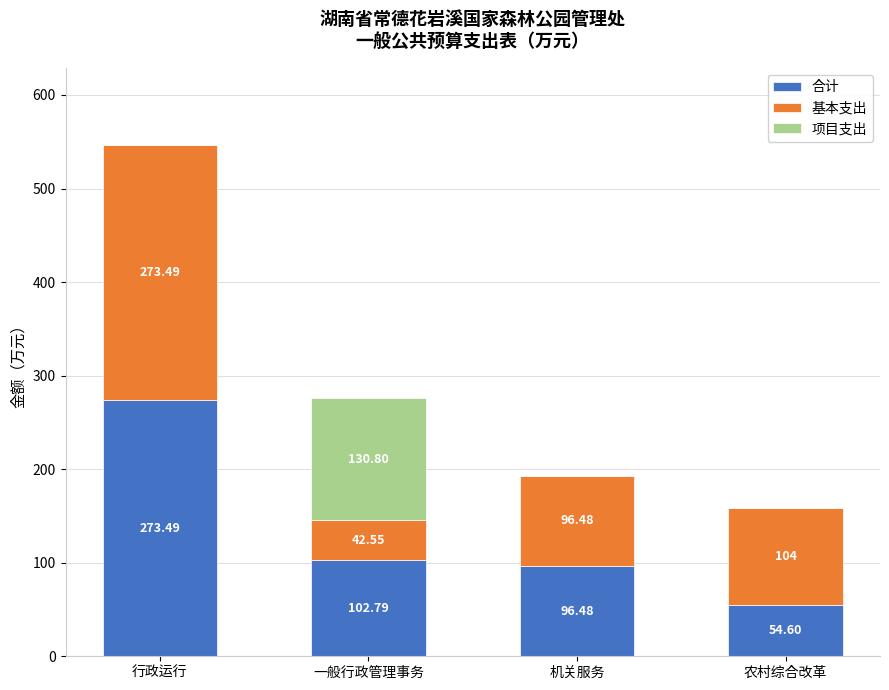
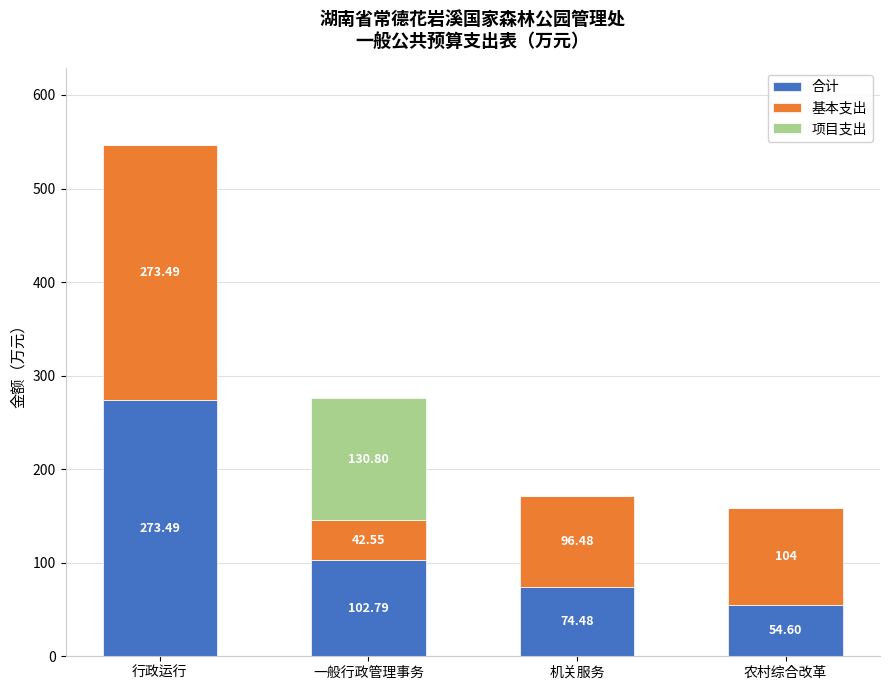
合计, 机关服务: 96.48 -> 74.48
